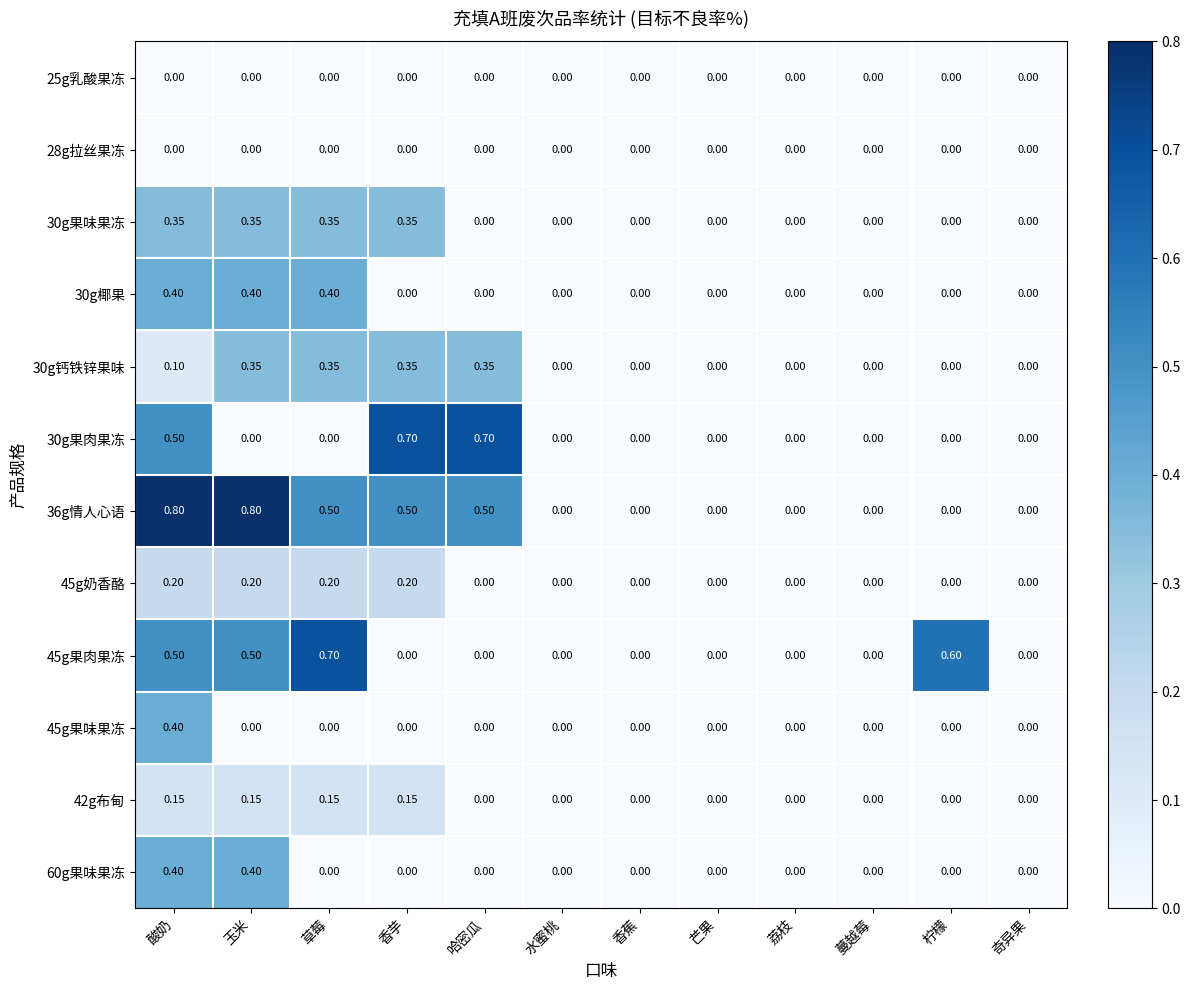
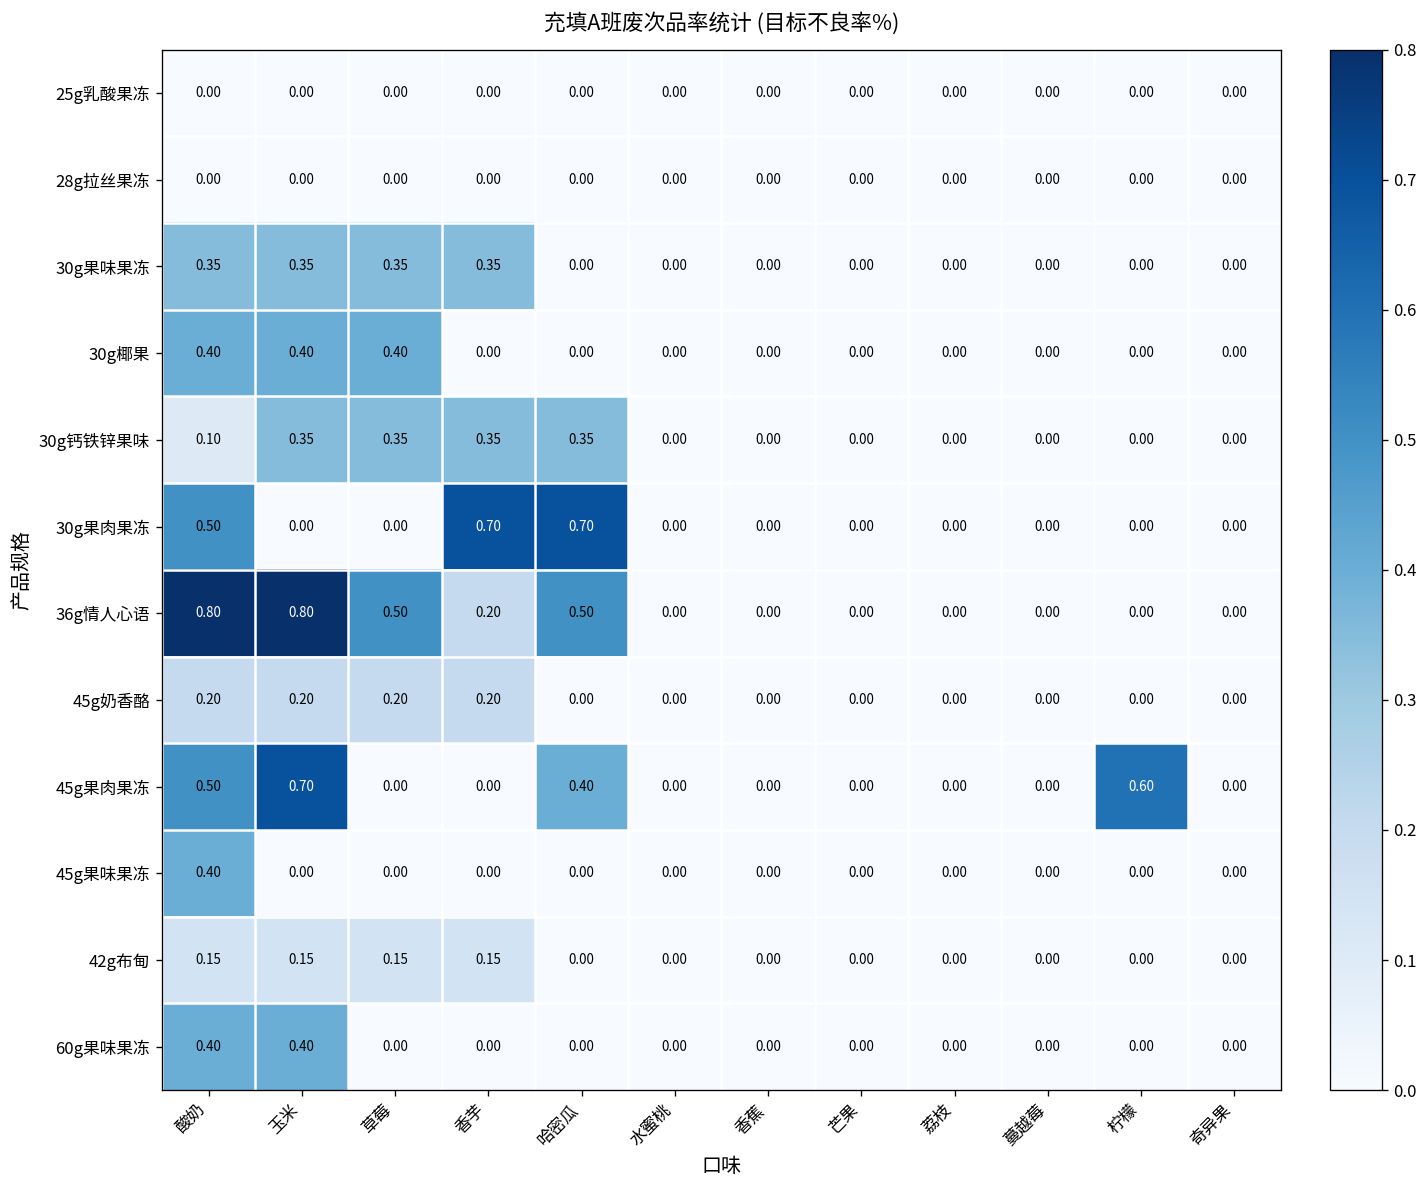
36g情人心语, 香芋: 0.50 -> 0.20
45g果肉果冻, 玉米: 0.50 -> 0.70
45g果肉果冻, 草莓: 0.70 -> 0.00
45g果肉果冻, 哈密瓜: 0.00 -> 0.40
